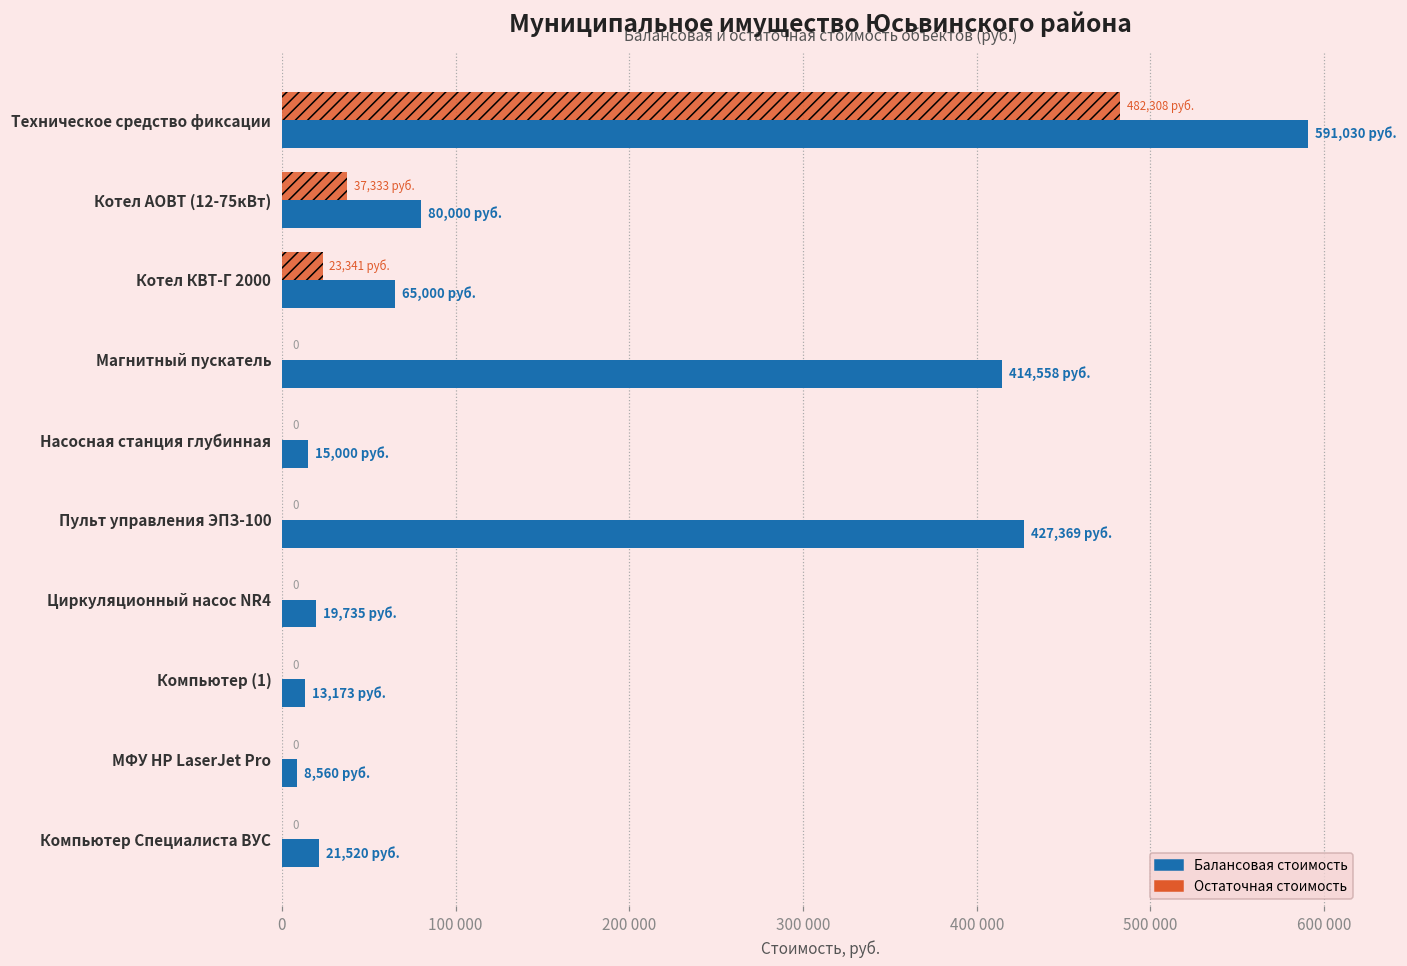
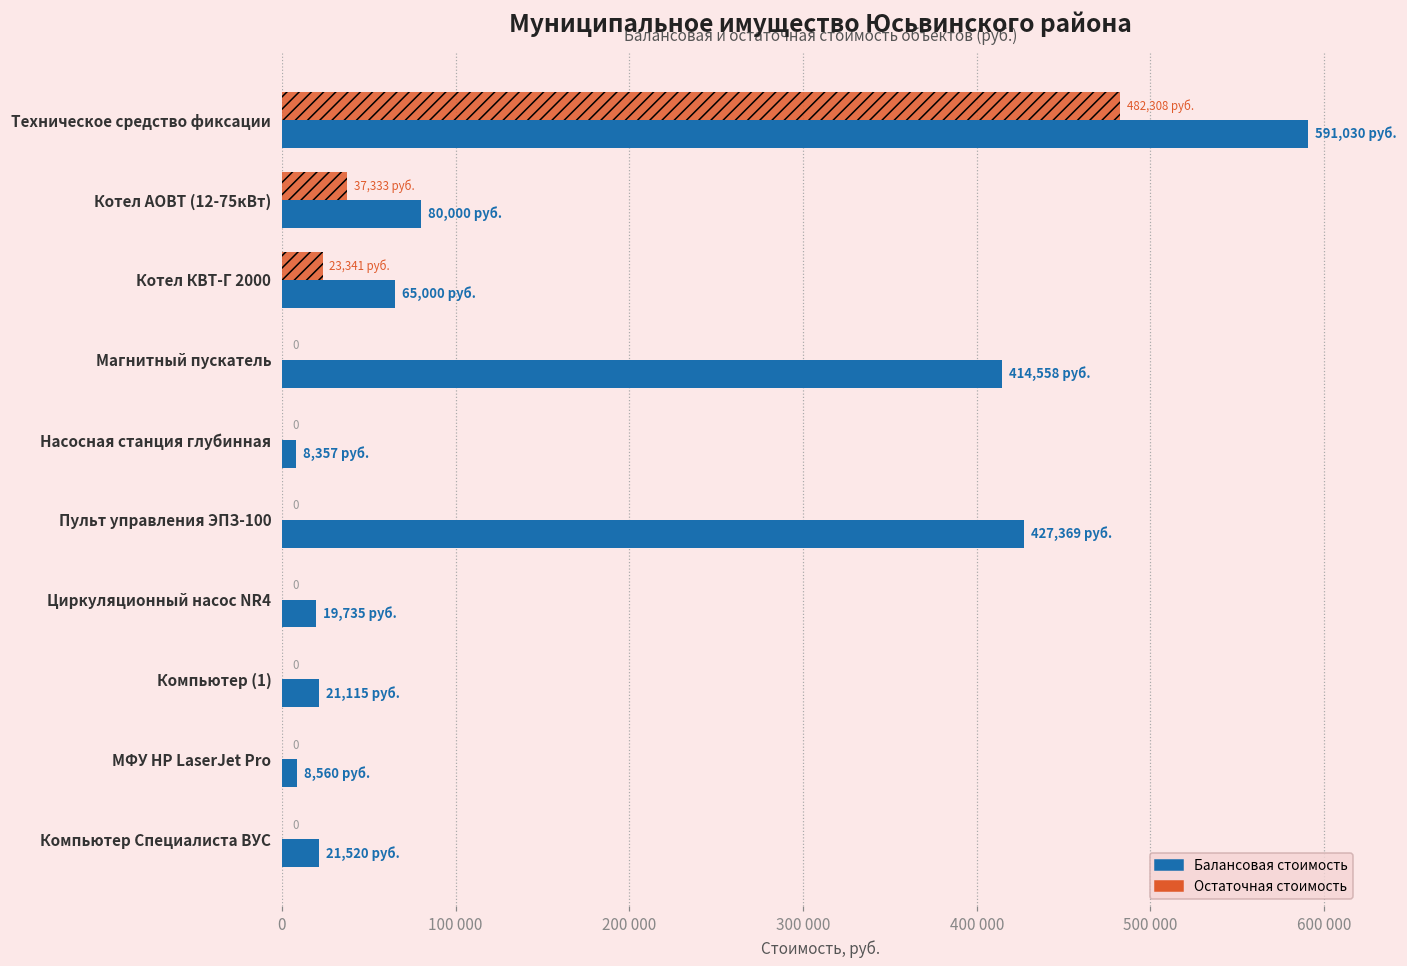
Балансовая стоимость, Насосная станция глубинная: 15,000 -> 8,357
Балансовая стоимость, Компьютер (1): 13,173 -> 21,115
